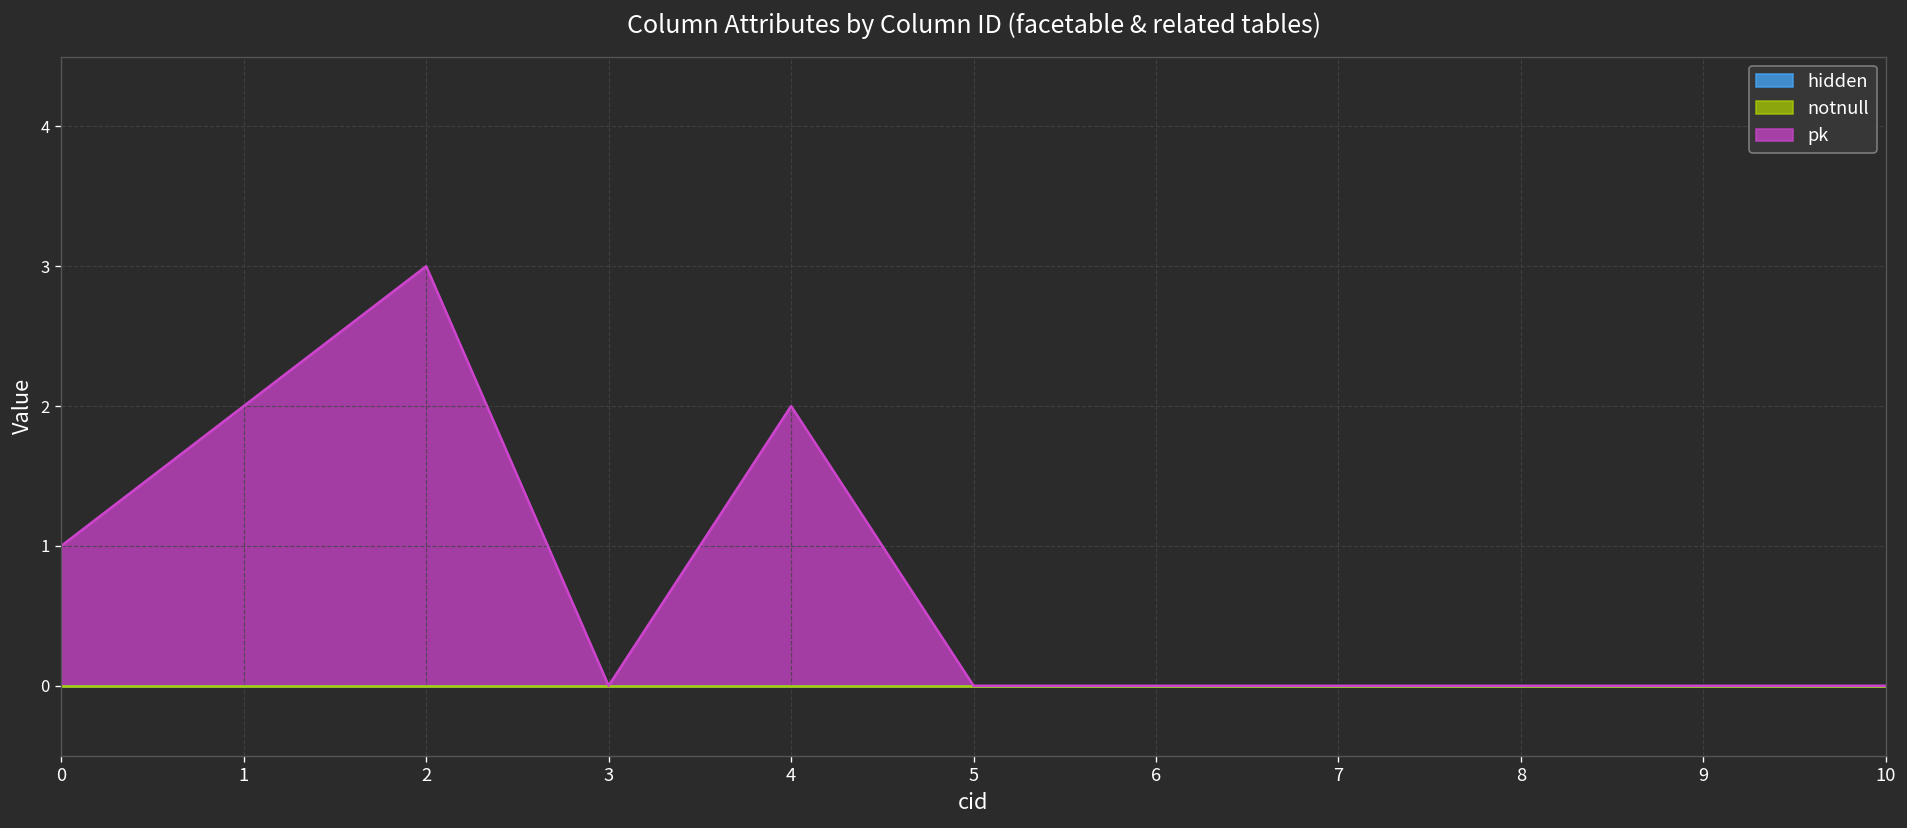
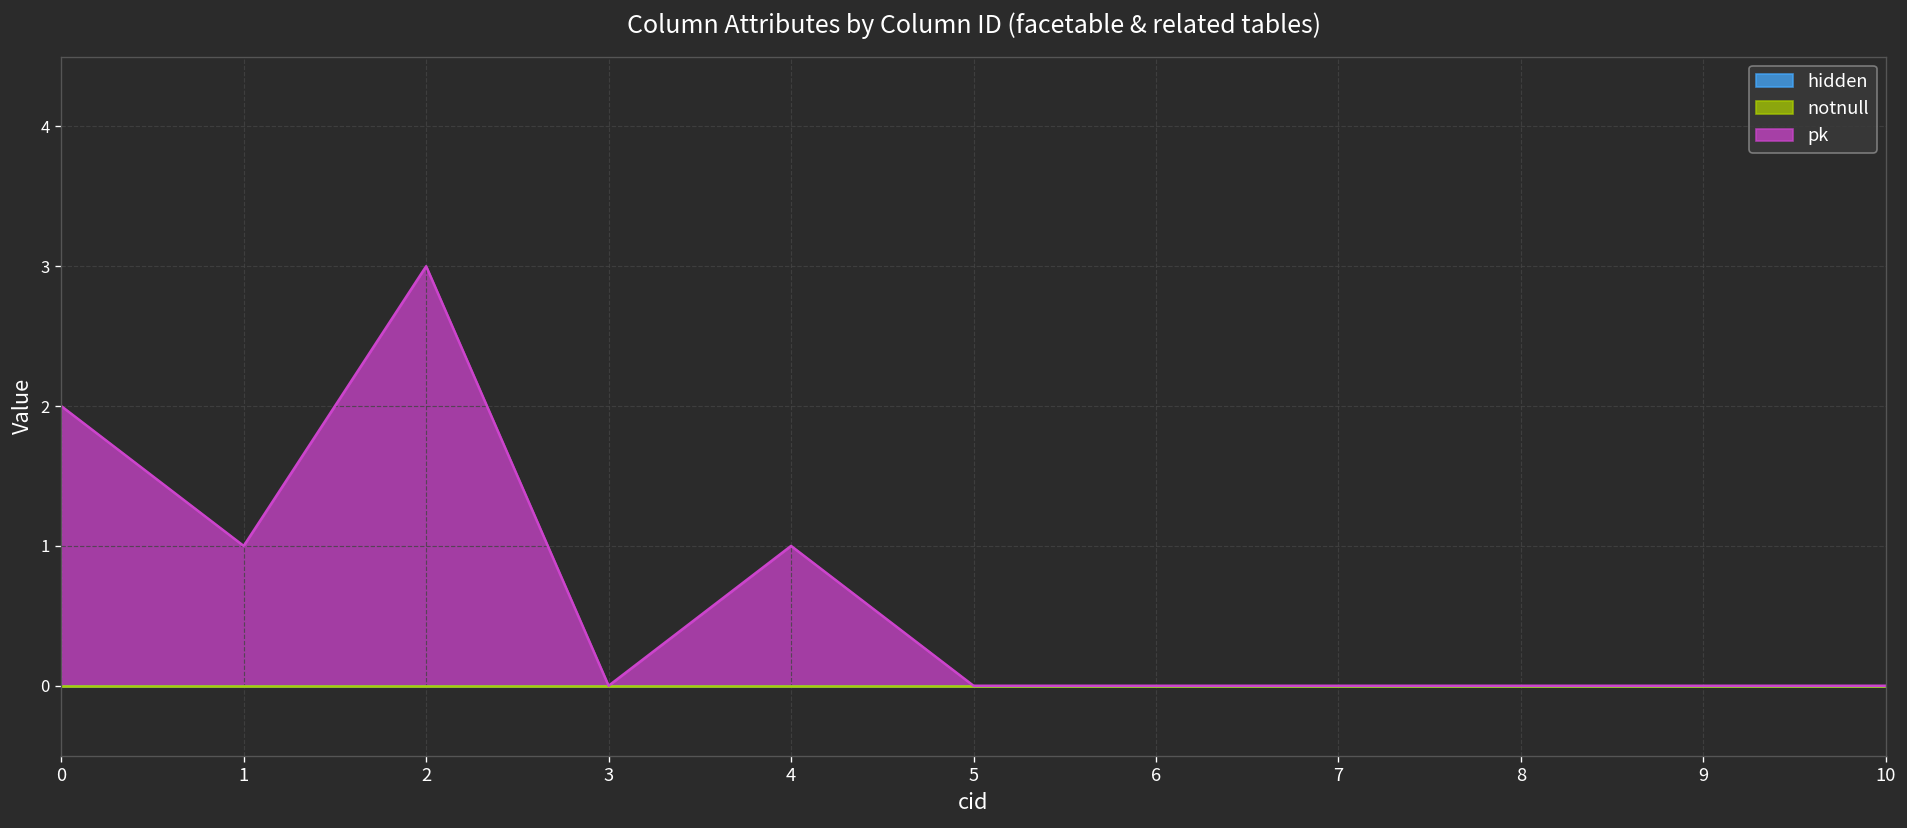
pk, 0: 1 -> 2
pk, 1: 2 -> 1
pk, 4: 2 -> 1
